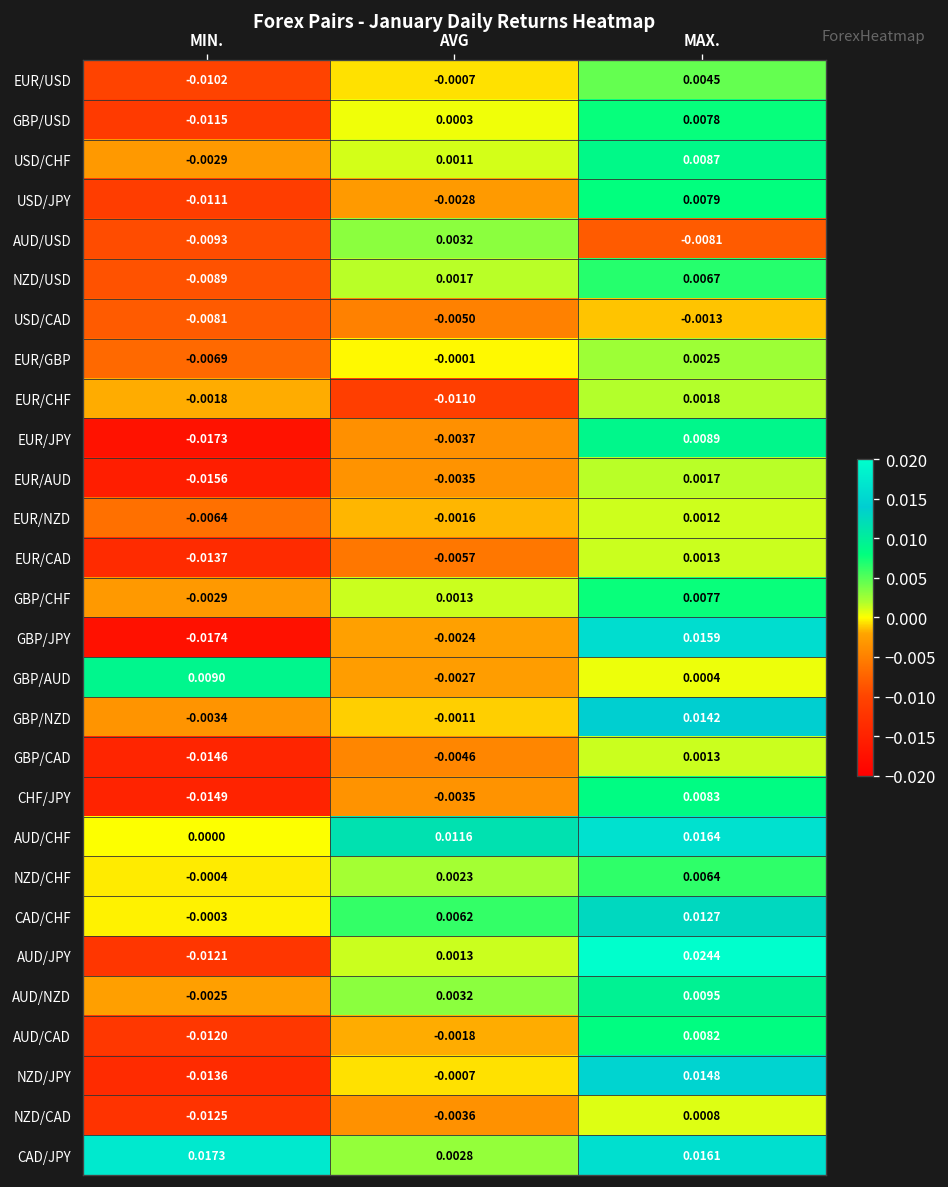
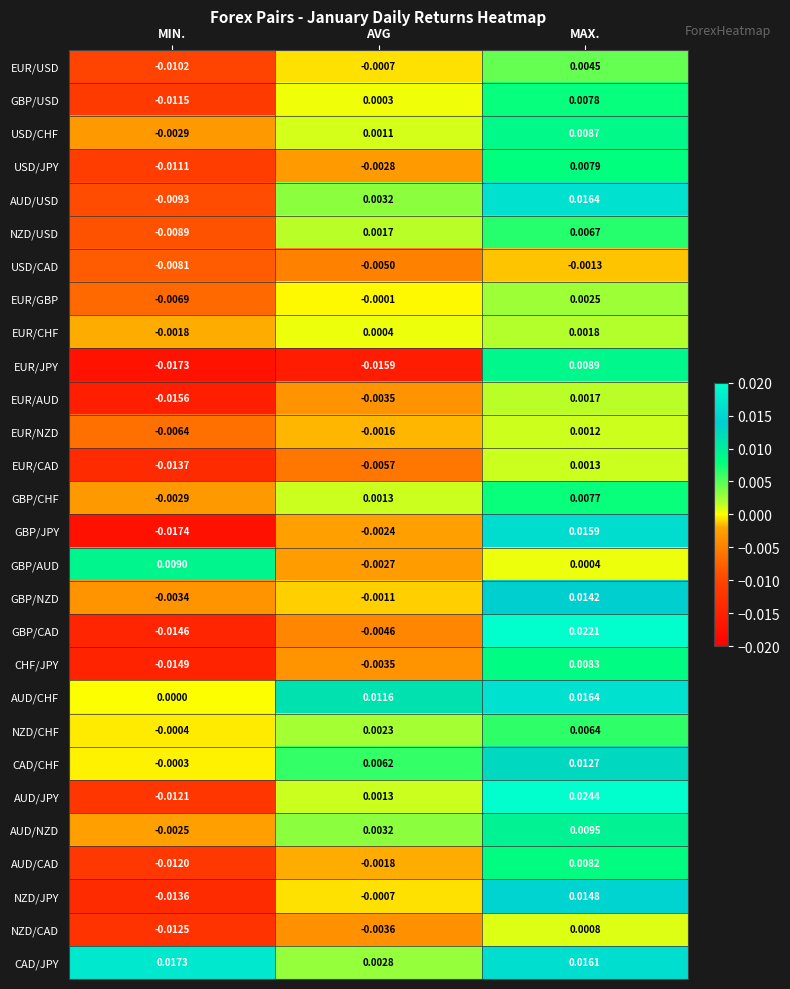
AUD/USD, MAX.: -0.0081 -> 0.0164
EUR/CHF, AVG: -0.0110 -> 0.0004
EUR/JPY, AVG: -0.0037 -> -0.0159
GBP/CAD, MAX.: 0.0013 -> 0.0221
